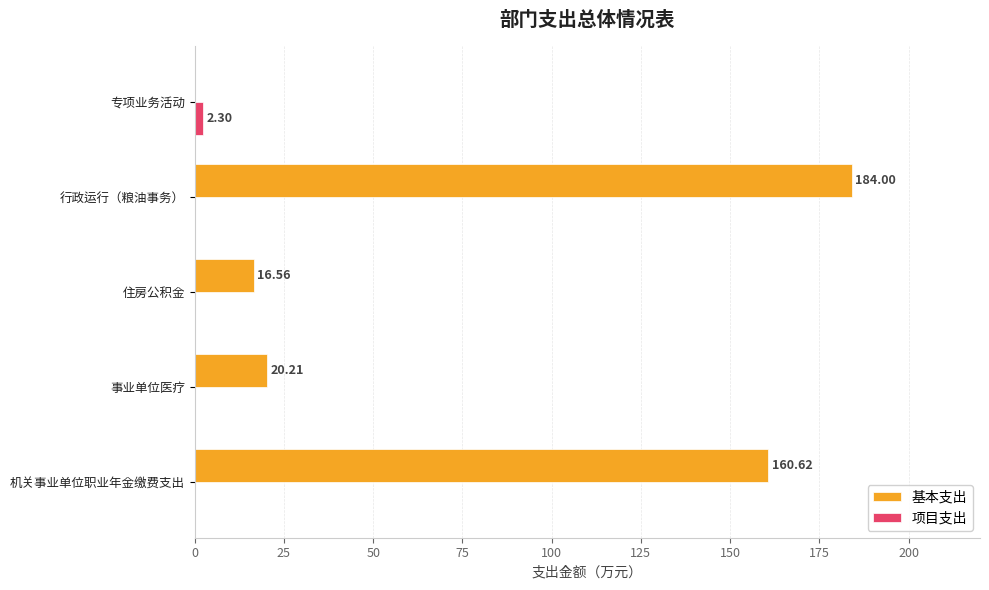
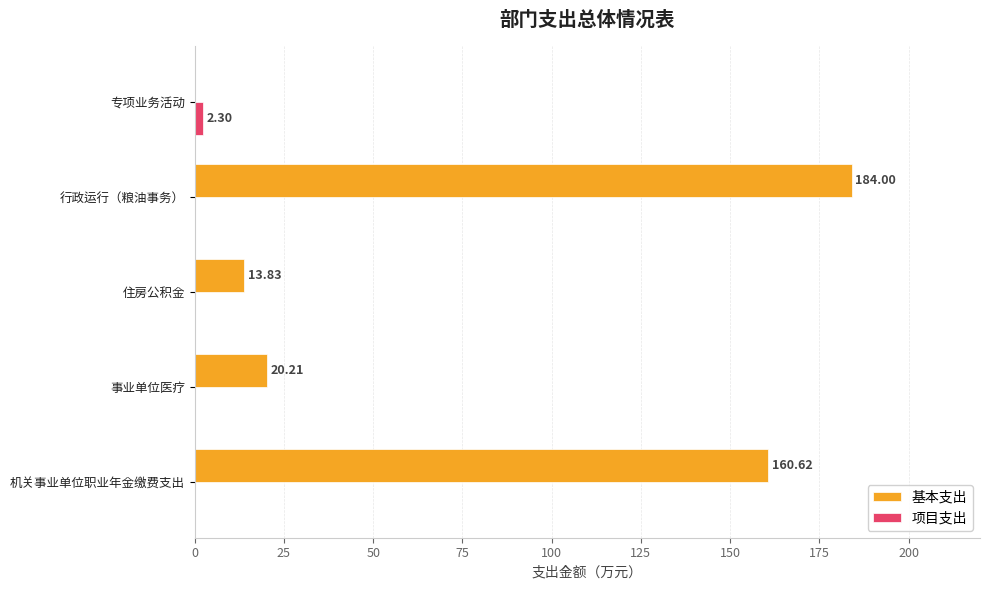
基本支出, 住房公积金: 16.56 -> 13.83
